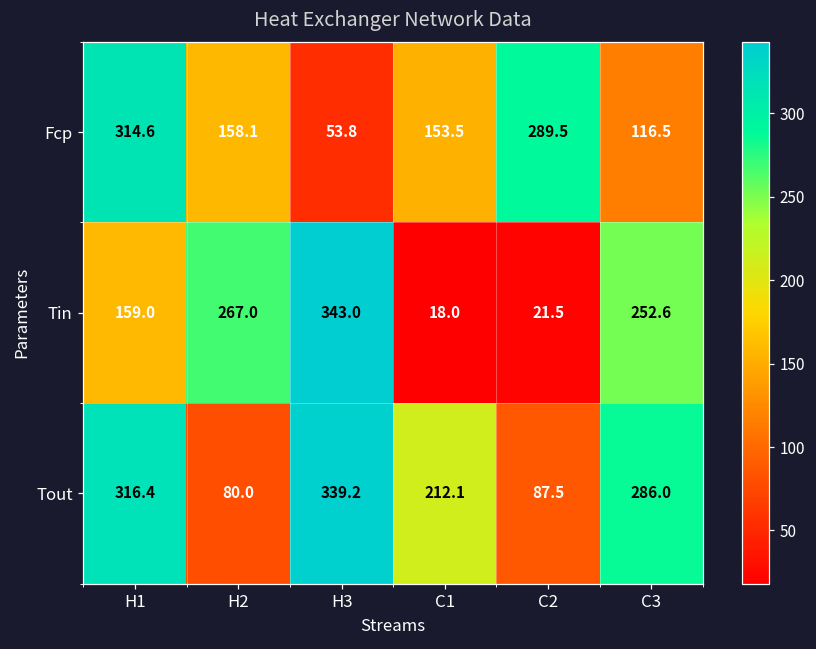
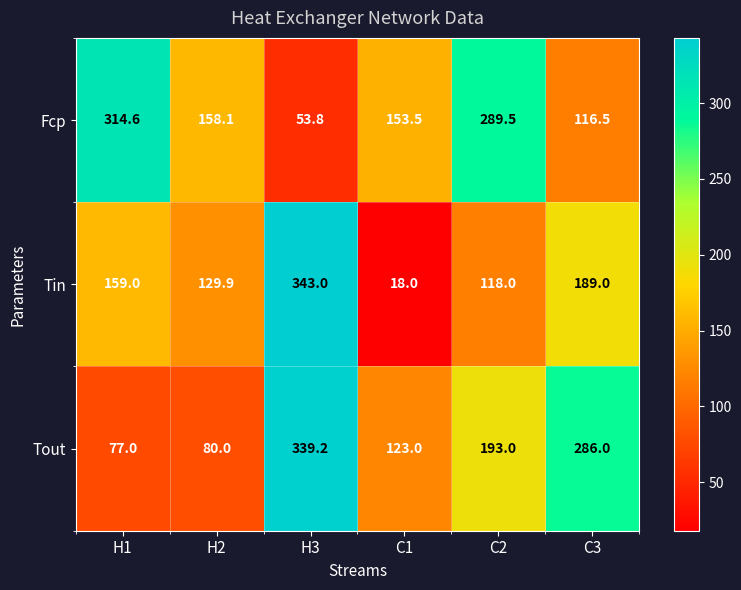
Tin, H2: 267.0 -> 129.9
Tin, C2: 21.5 -> 118.0
Tin, C3: 252.6 -> 189.0
Tout, H1: 316.4 -> 77.0
Tout, C1: 212.1 -> 123.0
Tout, C2: 87.5 -> 193.0
